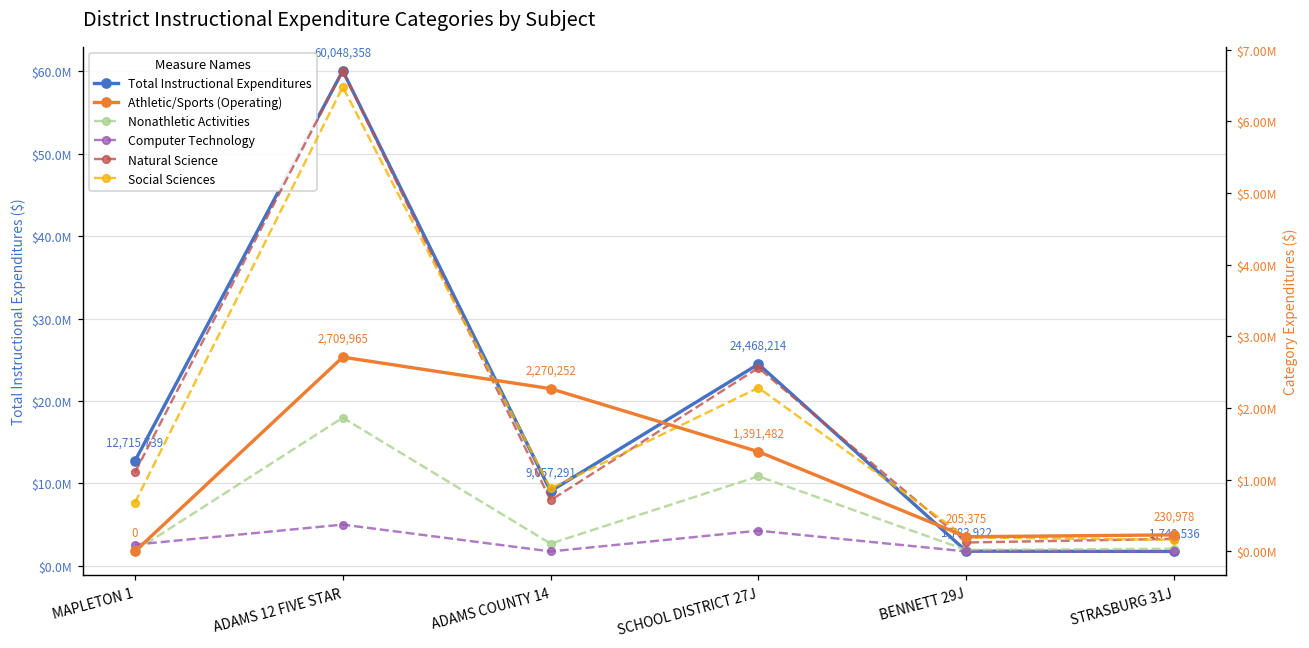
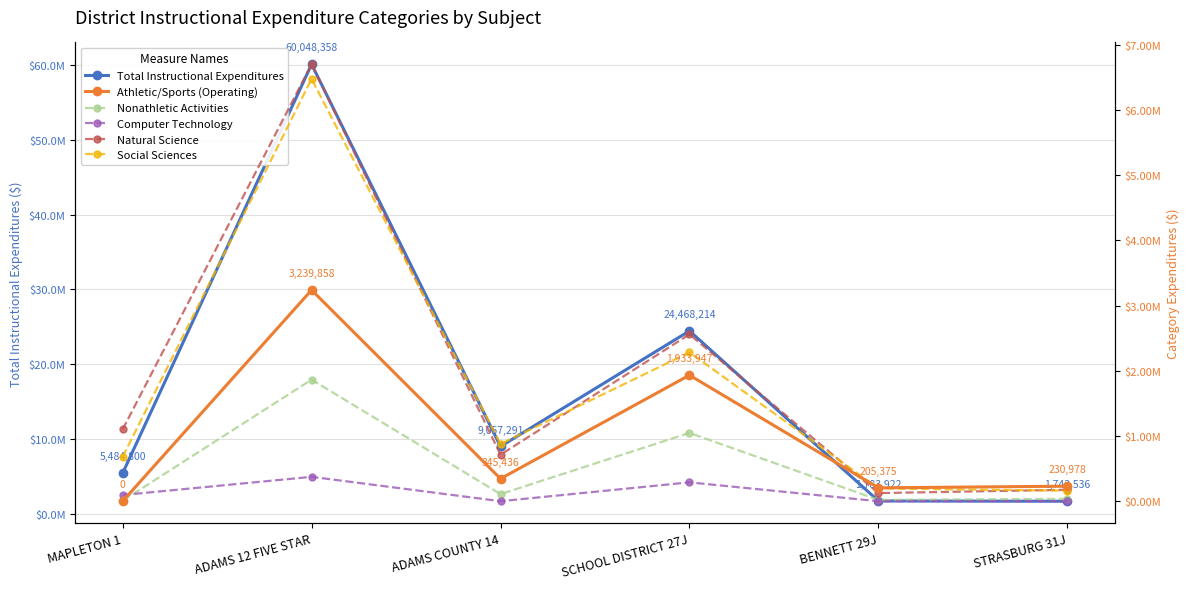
Total Instructional Expenditures, MAPLETON 1: 12,715,739 -> 5,484,800
Athletic/Sports (Operating), ADAMS 12 FIVE STAR: 2,709,965 -> 3,239,858
Athletic/Sports (Operating), ADAMS COUNTY 14: 2,270,252 -> 345,436
Athletic/Sports (Operating), SCHOOL DISTRICT 27J: 1,391,482 -> 1,933,947
